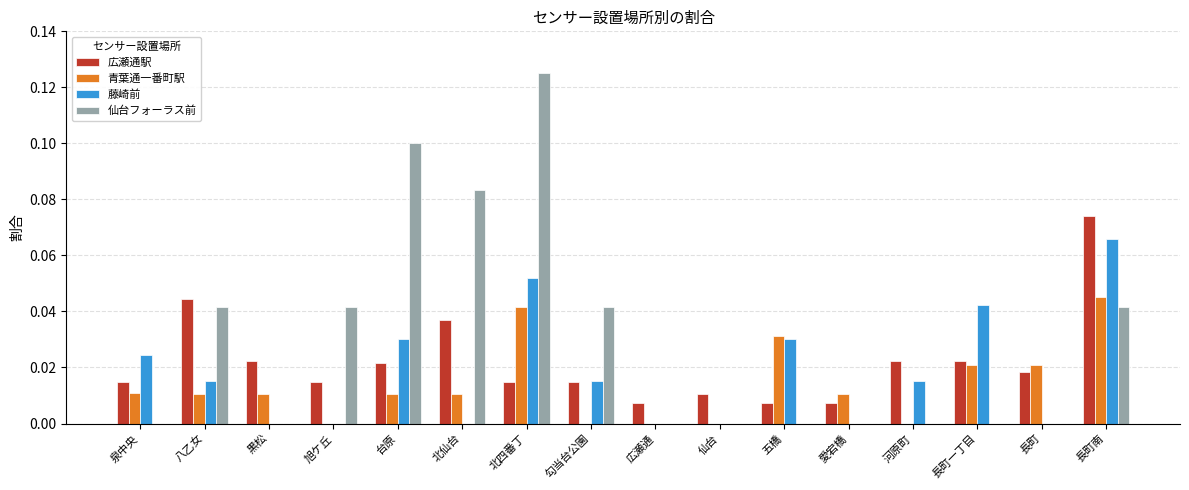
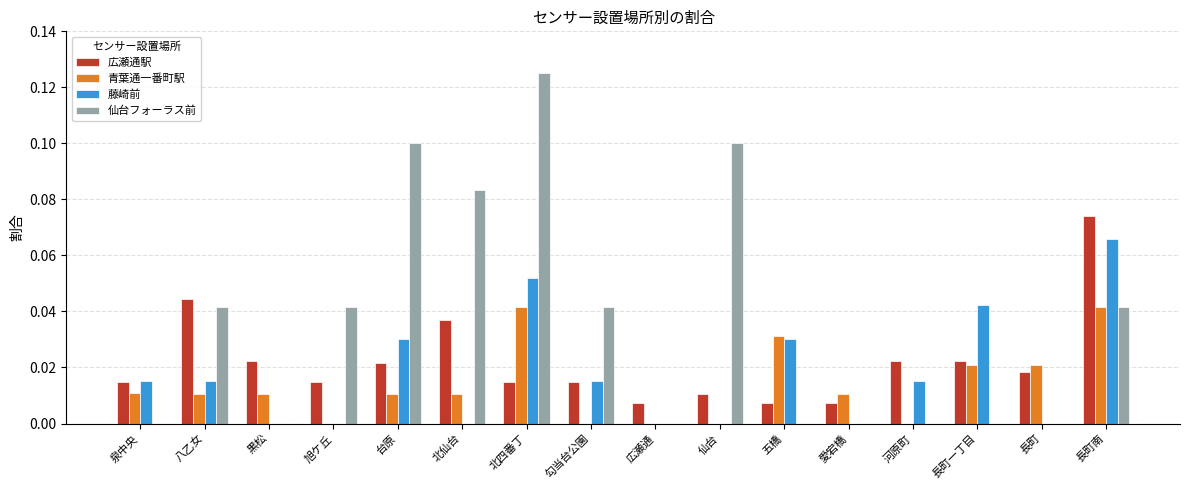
藤崎前, 泉中央: 0.024 -> 0.015
仙台フォーラス前, 仙台: 0.0 -> 0.1
青葉通一番町駅, 長町南: 0.045 -> 0.042
